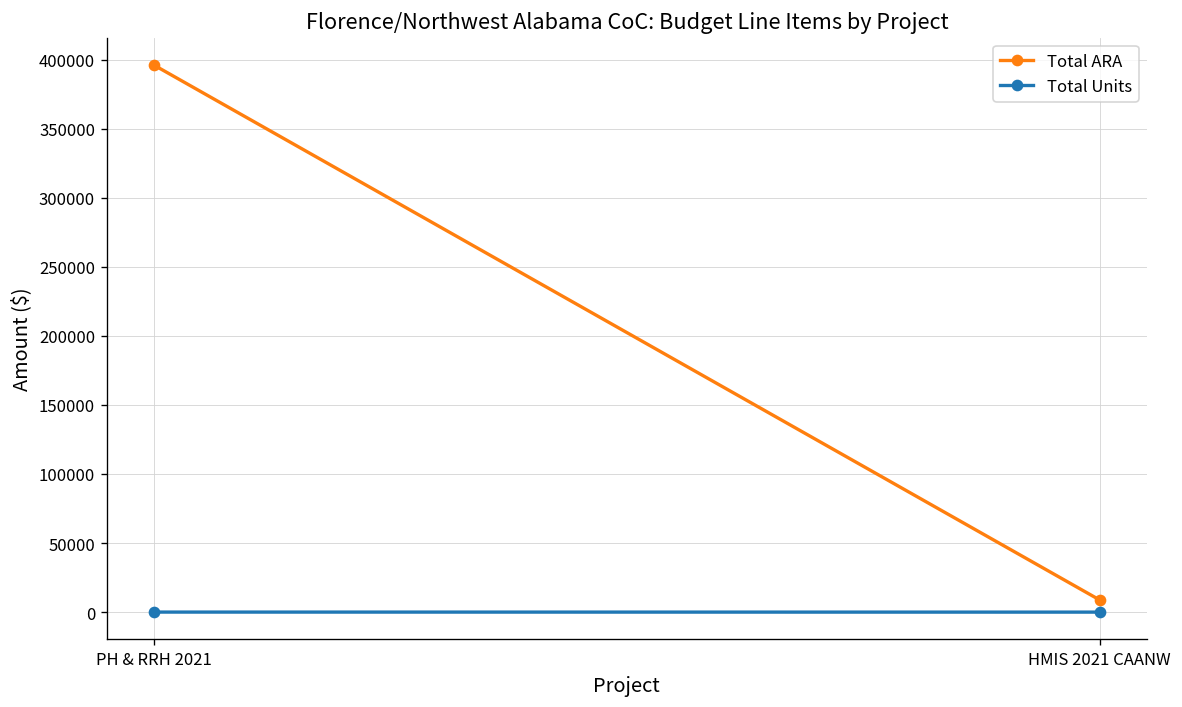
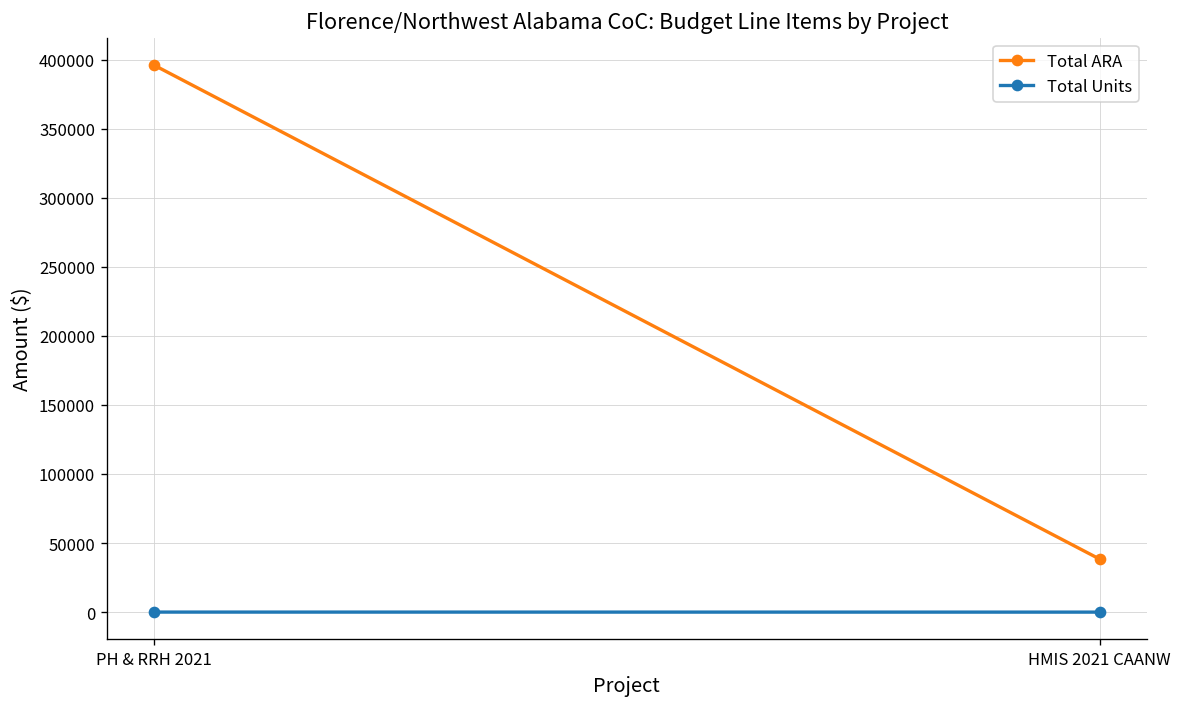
Total ARA, HMIS 2021 CAANW: 9000 -> 38000
